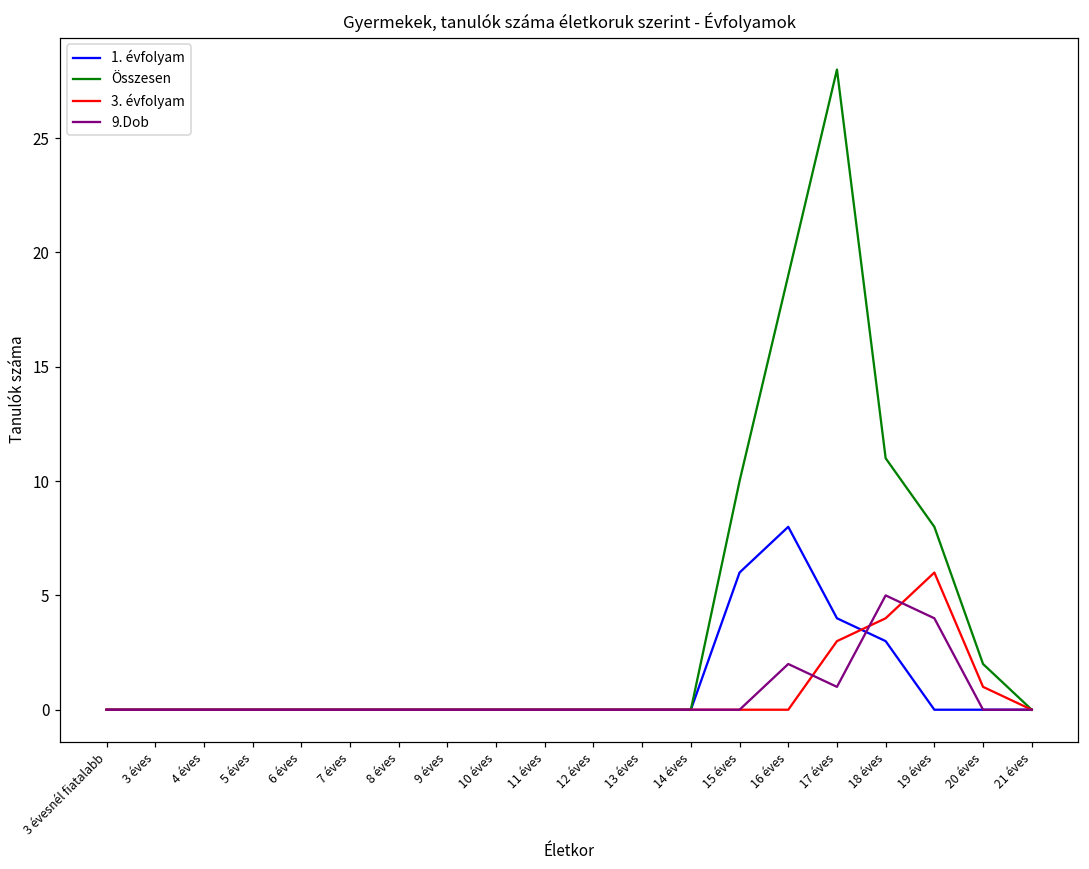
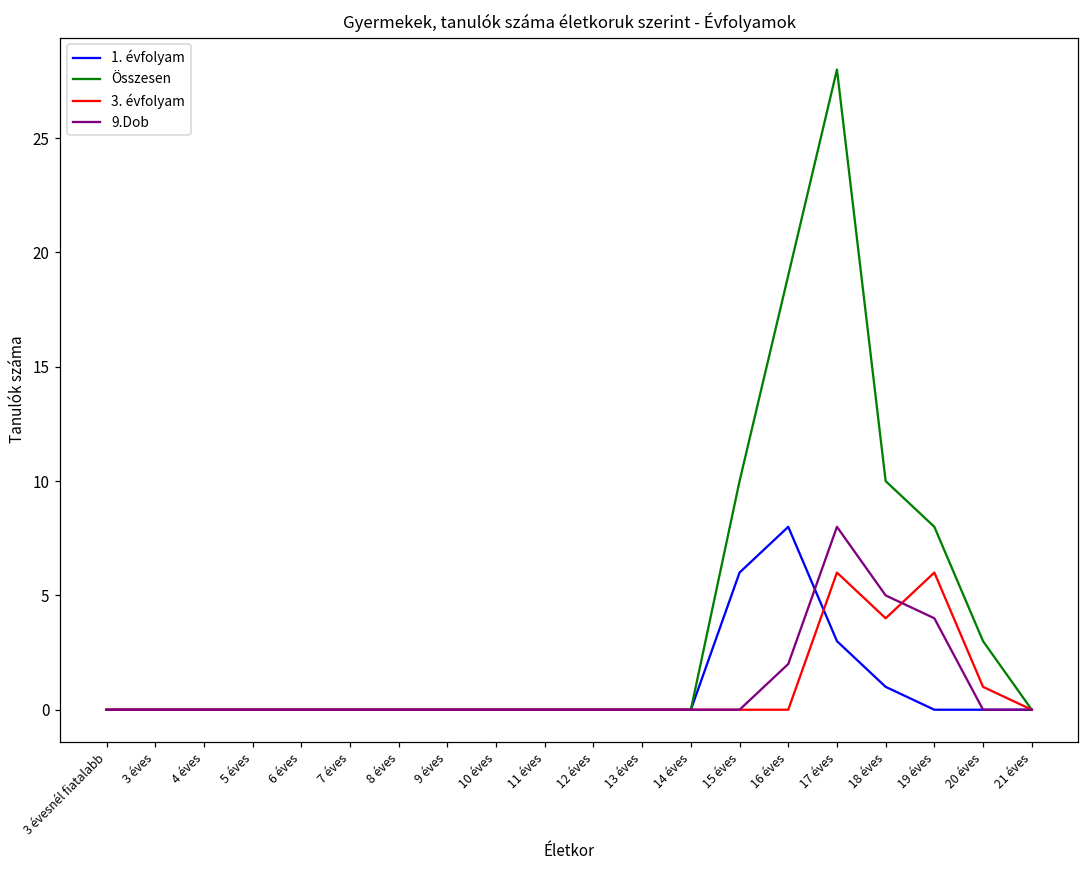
1. évfolyam, 17 éves: 4 -> 3
3. évfolyam, 17 éves: 3 -> 6
9.Dob, 17 éves: 1 -> 8
1. évfolyam, 18 éves: 3 -> 1
Összesen, 18 éves: 11 -> 10
Összesen, 20 éves: 2 -> 3
